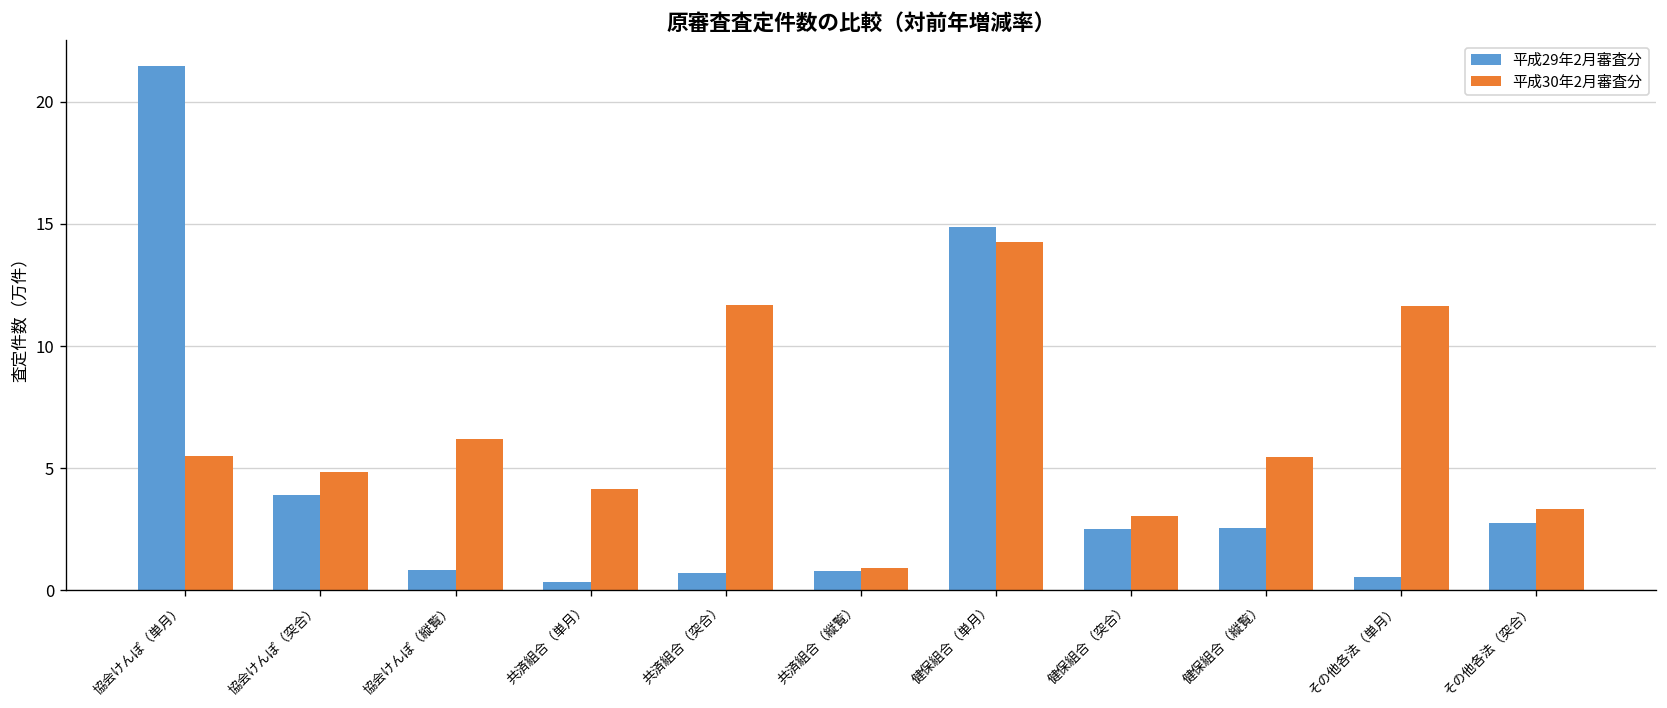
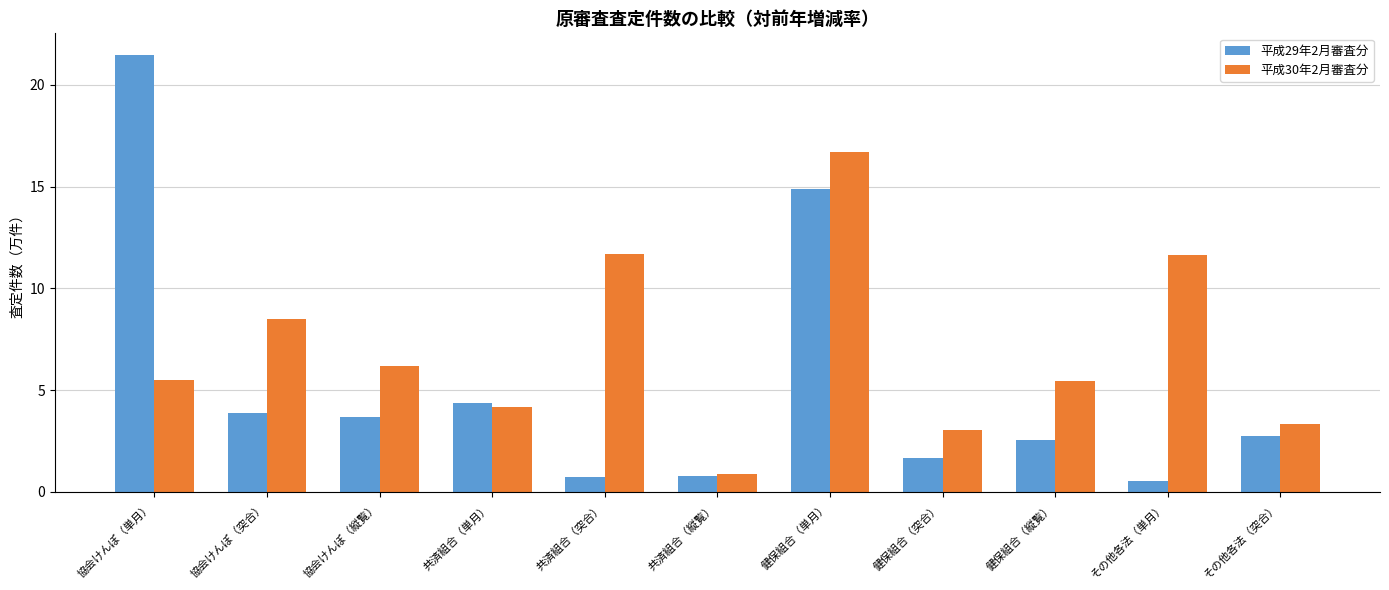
平成30年2月審査分, 協会けんぽ（突合）: 4.9 -> 8.5
平成29年2月審査分, 協会けんぽ（縦覧）: 0.8 -> 3.7
平成29年2月審査分, 共済組合（単月）: 0.3 -> 4.4
平成30年2月審査分, 健保組合（単月）: 14.3 -> 16.7
平成29年2月審査分, 健保組合（突合）: 2.5 -> 1.6
